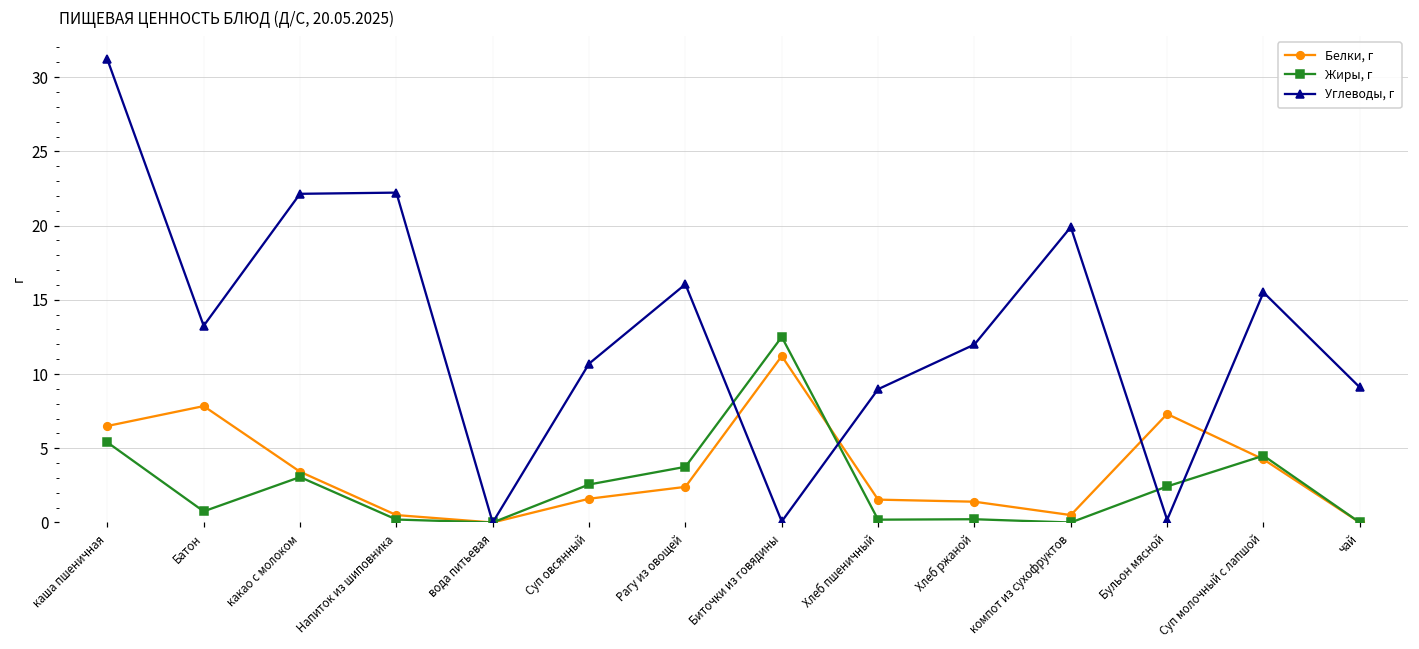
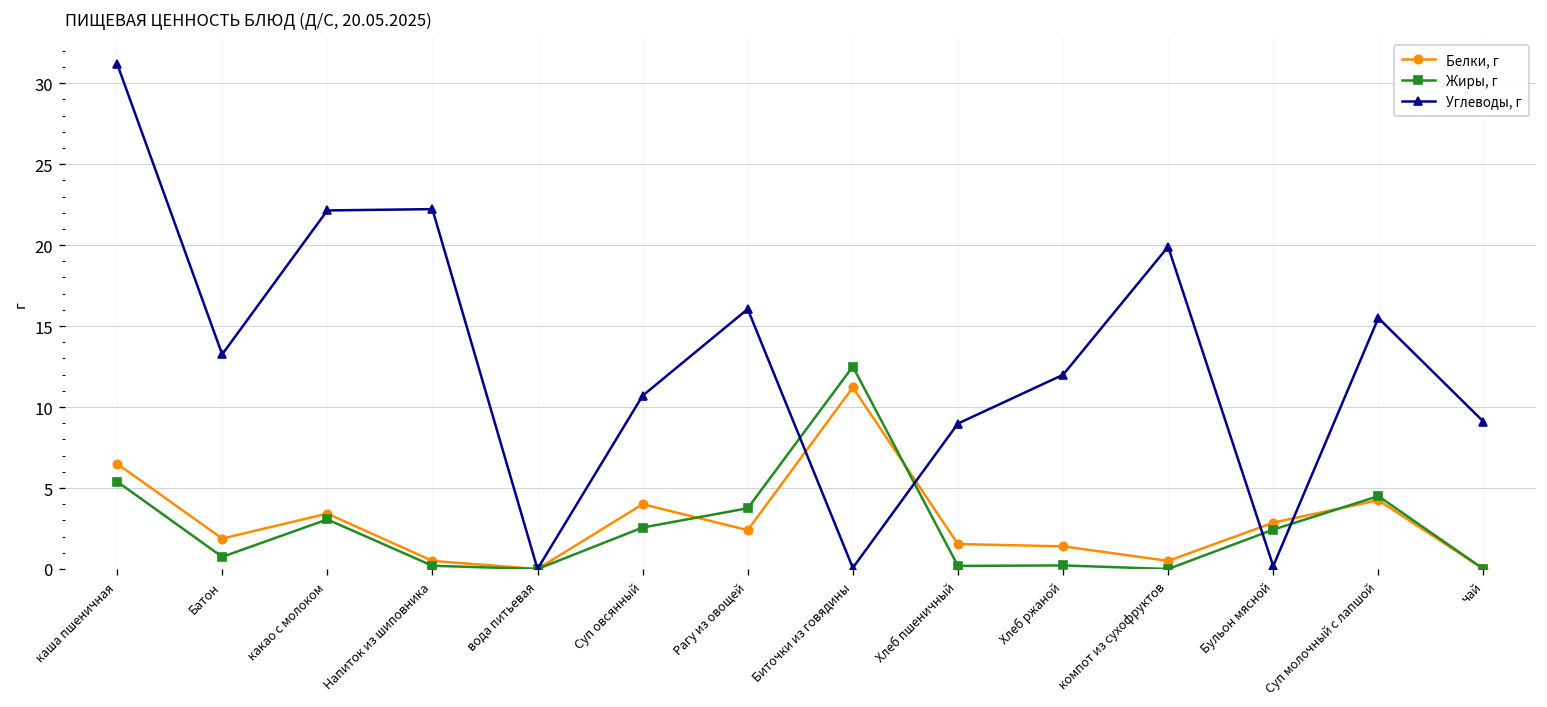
Белки, г, Батон: 7.8 -> 1.9
Белки, г, Суп овсянный: 1.6 -> 4.0
Белки, г, Бульон мясной: 7.3 -> 2.9
